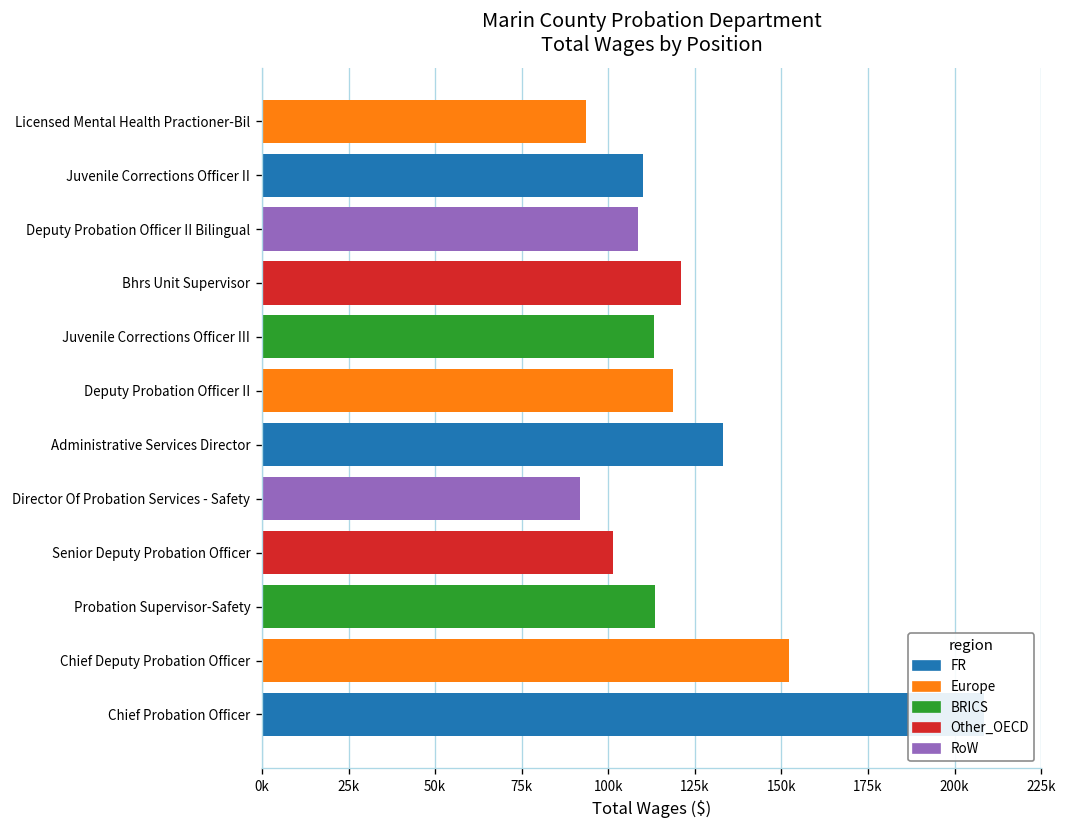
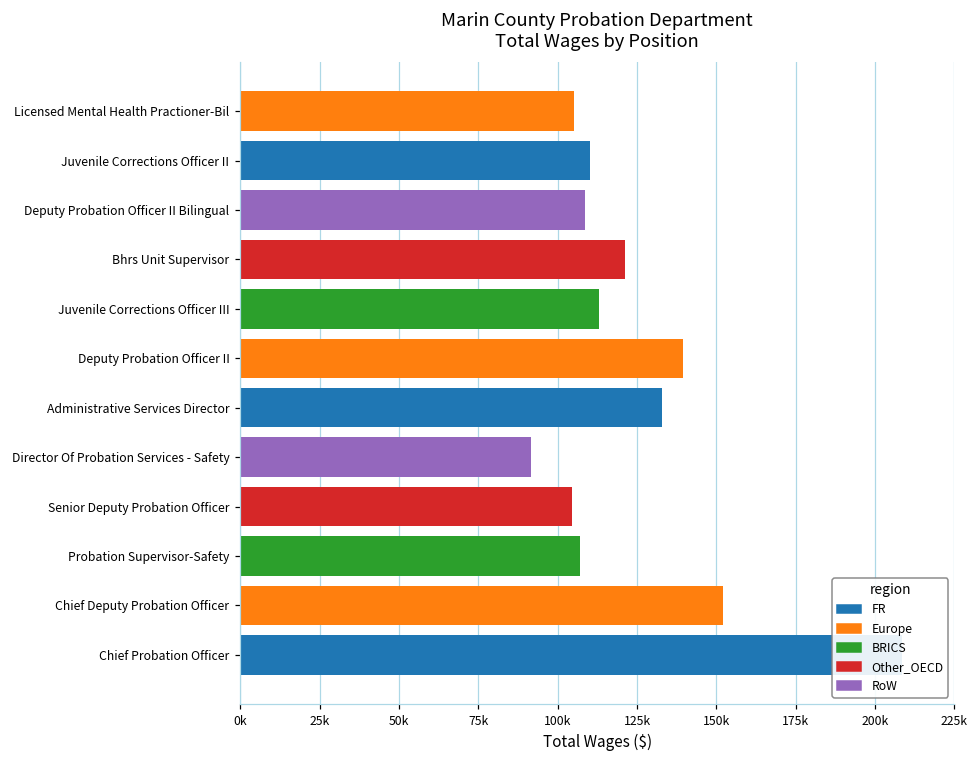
Licensed Mental Health Practioner-Bil: 93000 -> 105000
Deputy Probation Officer II: 119000 -> 140000
Senior Deputy Probation Officer: 101000 -> 104000
Probation Supervisor-Safety: 114000 -> 107000
